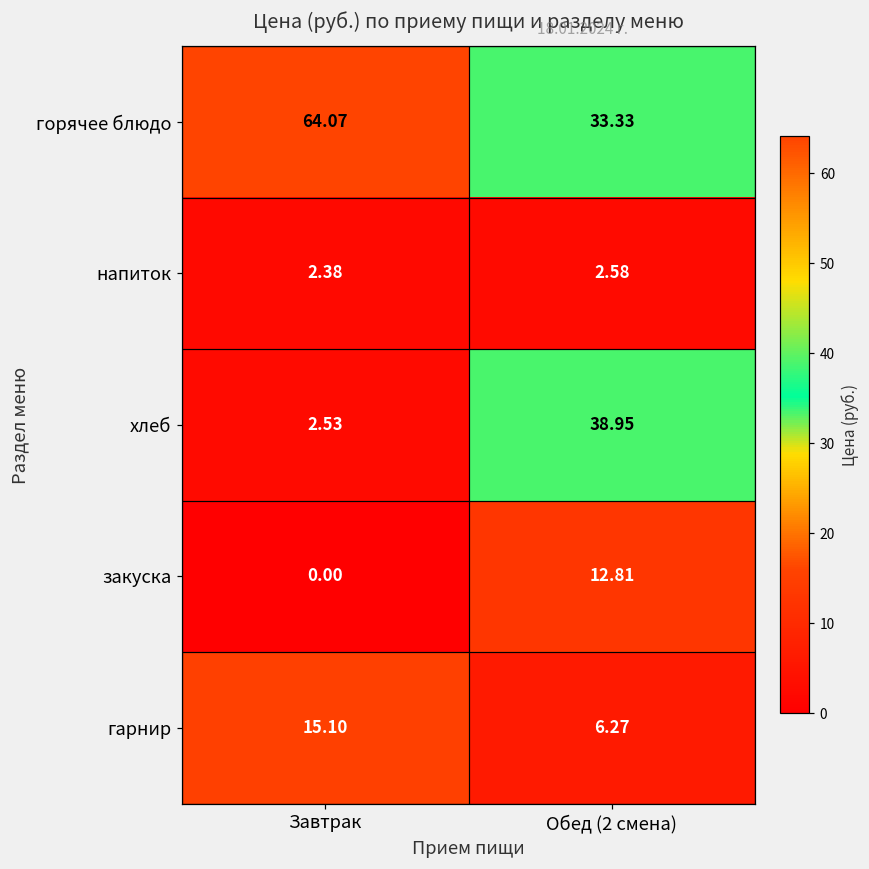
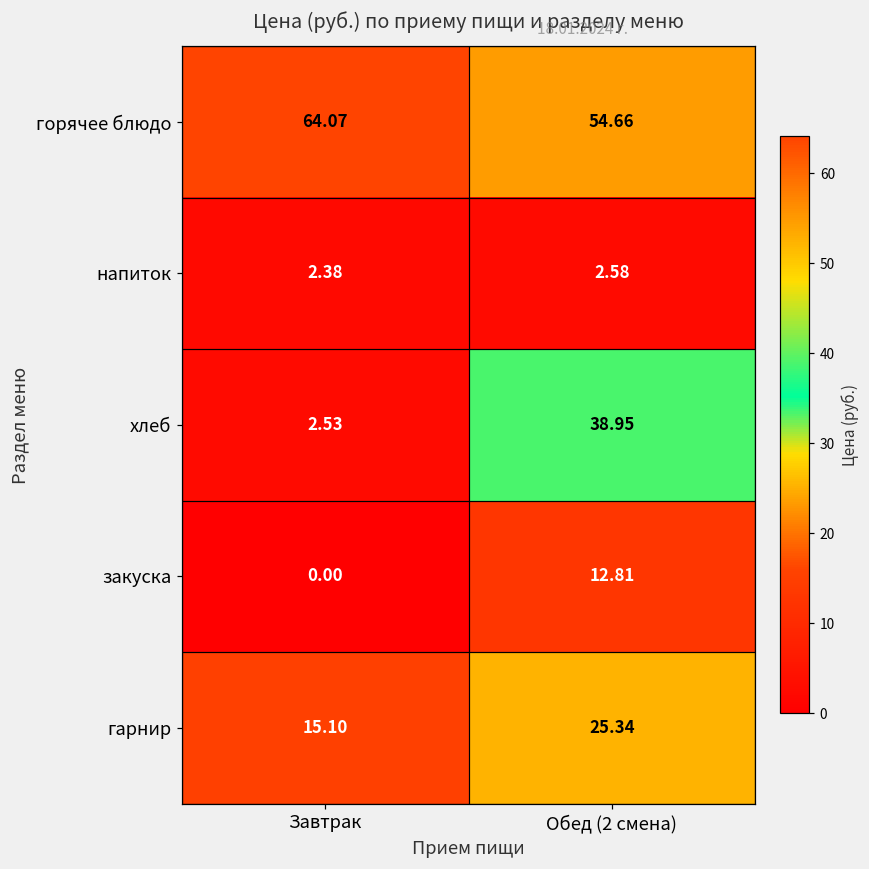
горячее блюдо, Обед (2 смена): 33.33 -> 54.66
гарнир, Обед (2 смена): 6.27 -> 25.34
